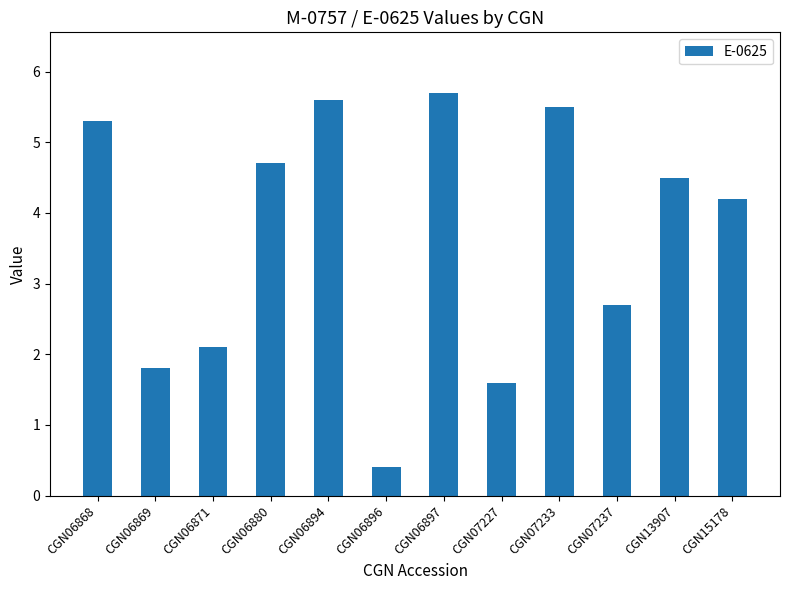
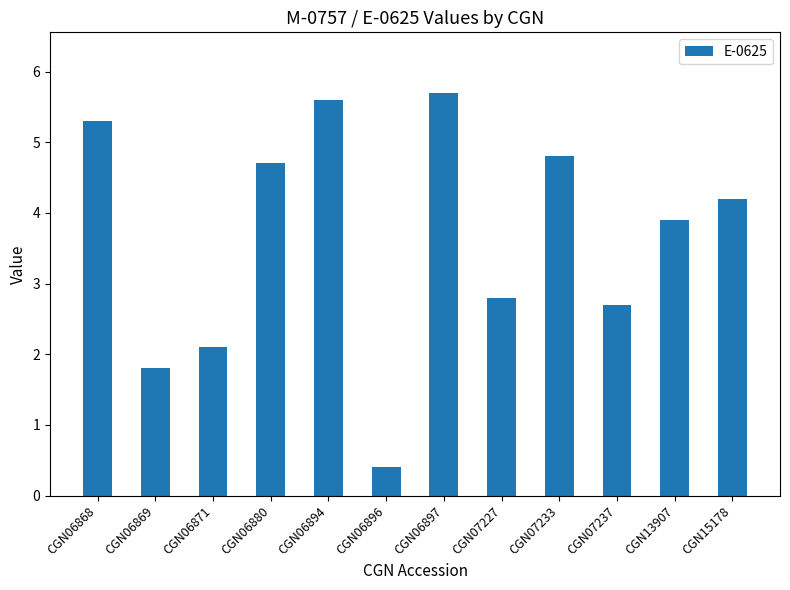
CGN07227: 1.6 -> 2.8
CGN07233: 5.5 -> 4.8
CGN13907: 4.5 -> 3.9
